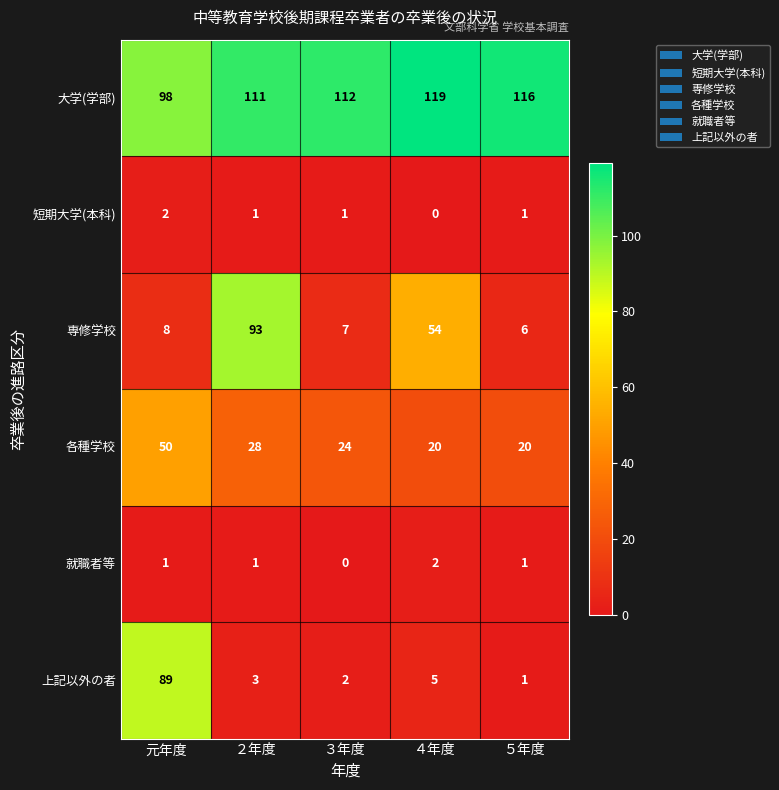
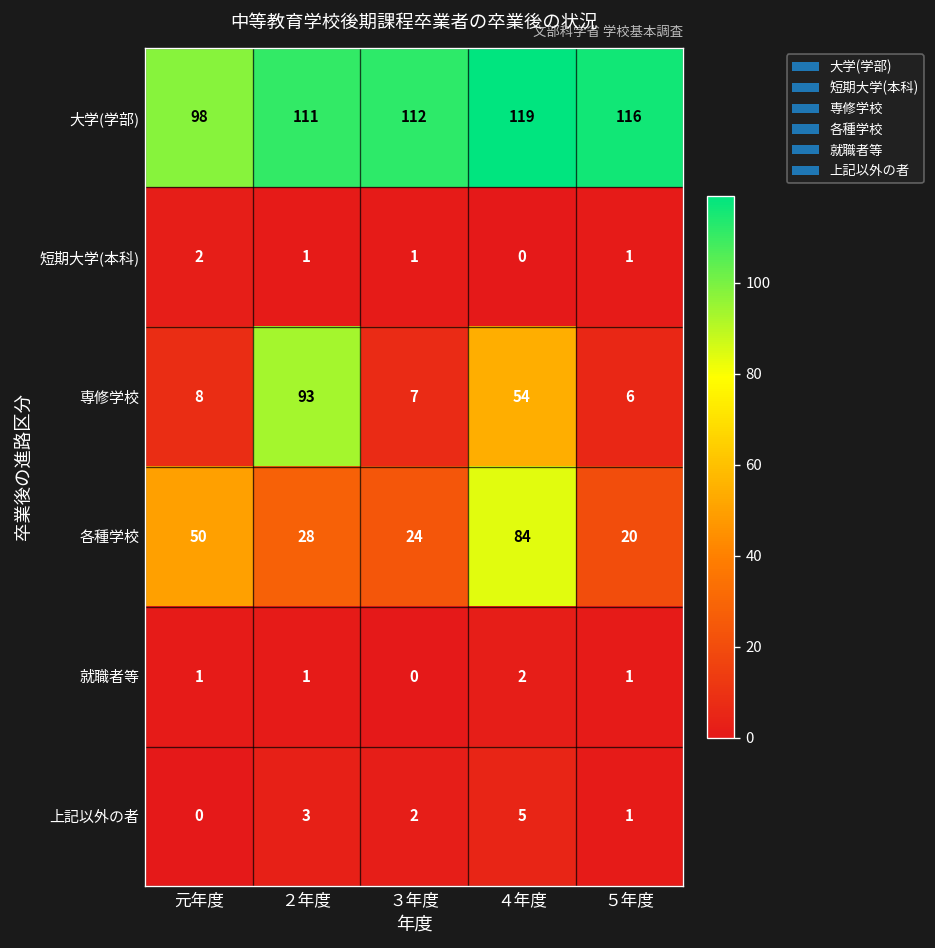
各種学校, ４年度: 20 -> 84
上記以外の者, 元年度: 89 -> 0
